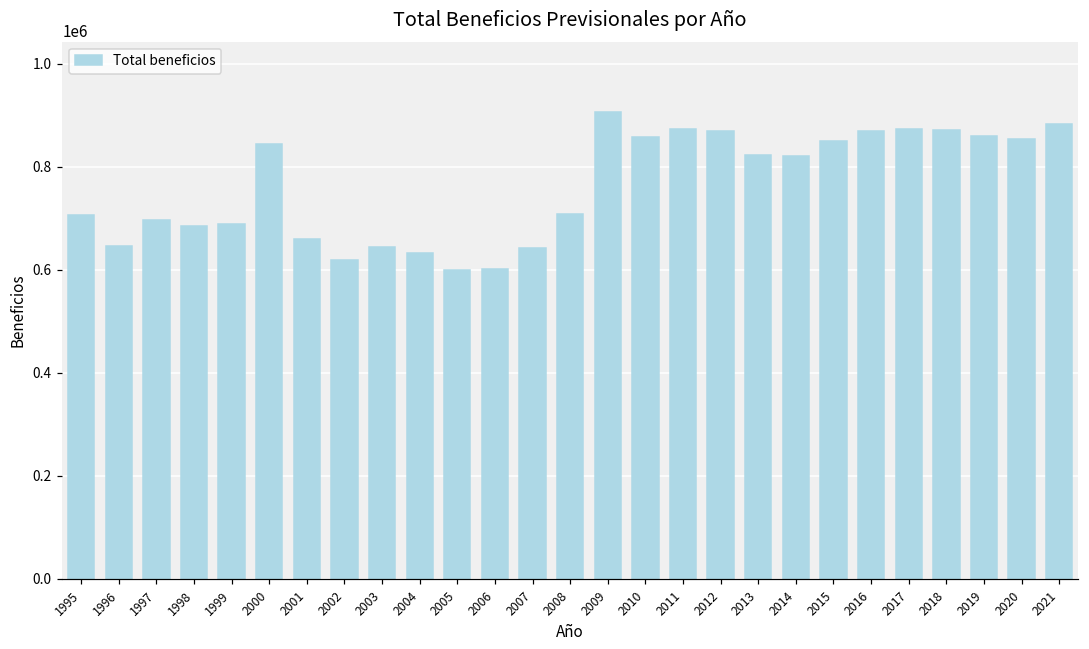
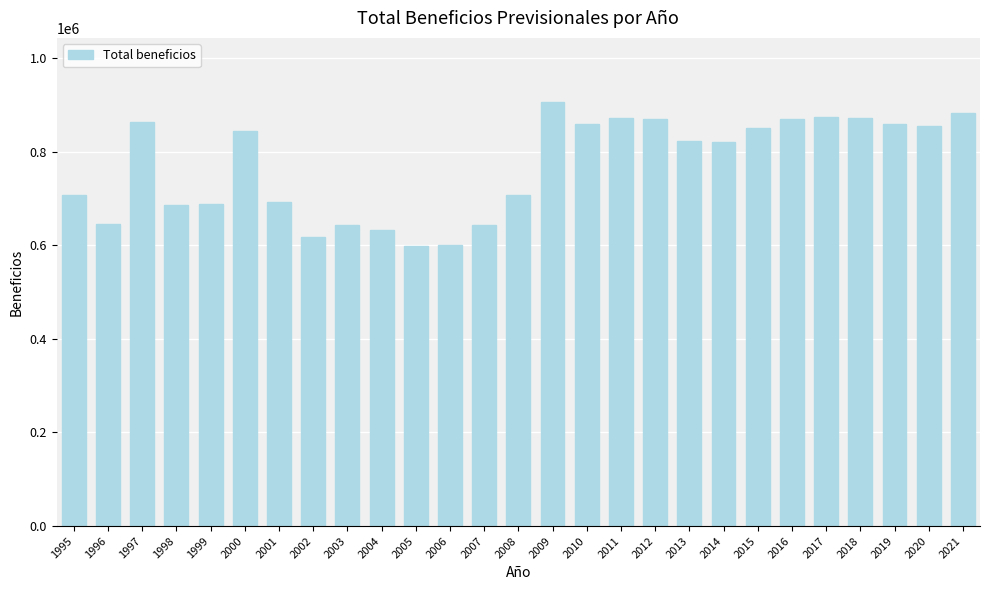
1997: 700000 -> 860000
2001: 660000 -> 690000
